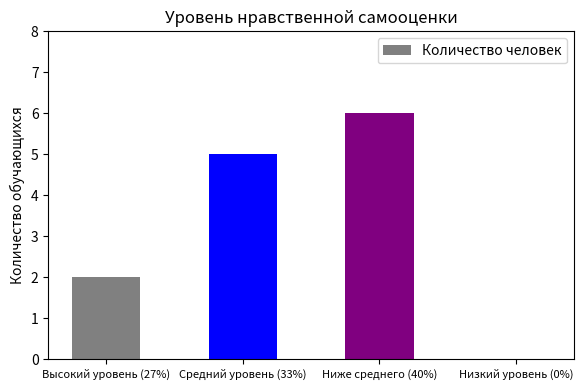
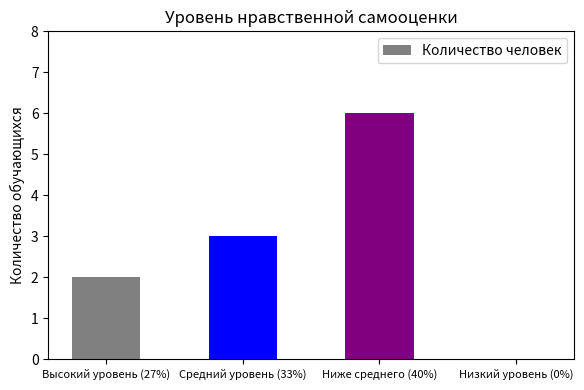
Средний уровень (33%): 5 -> 3
